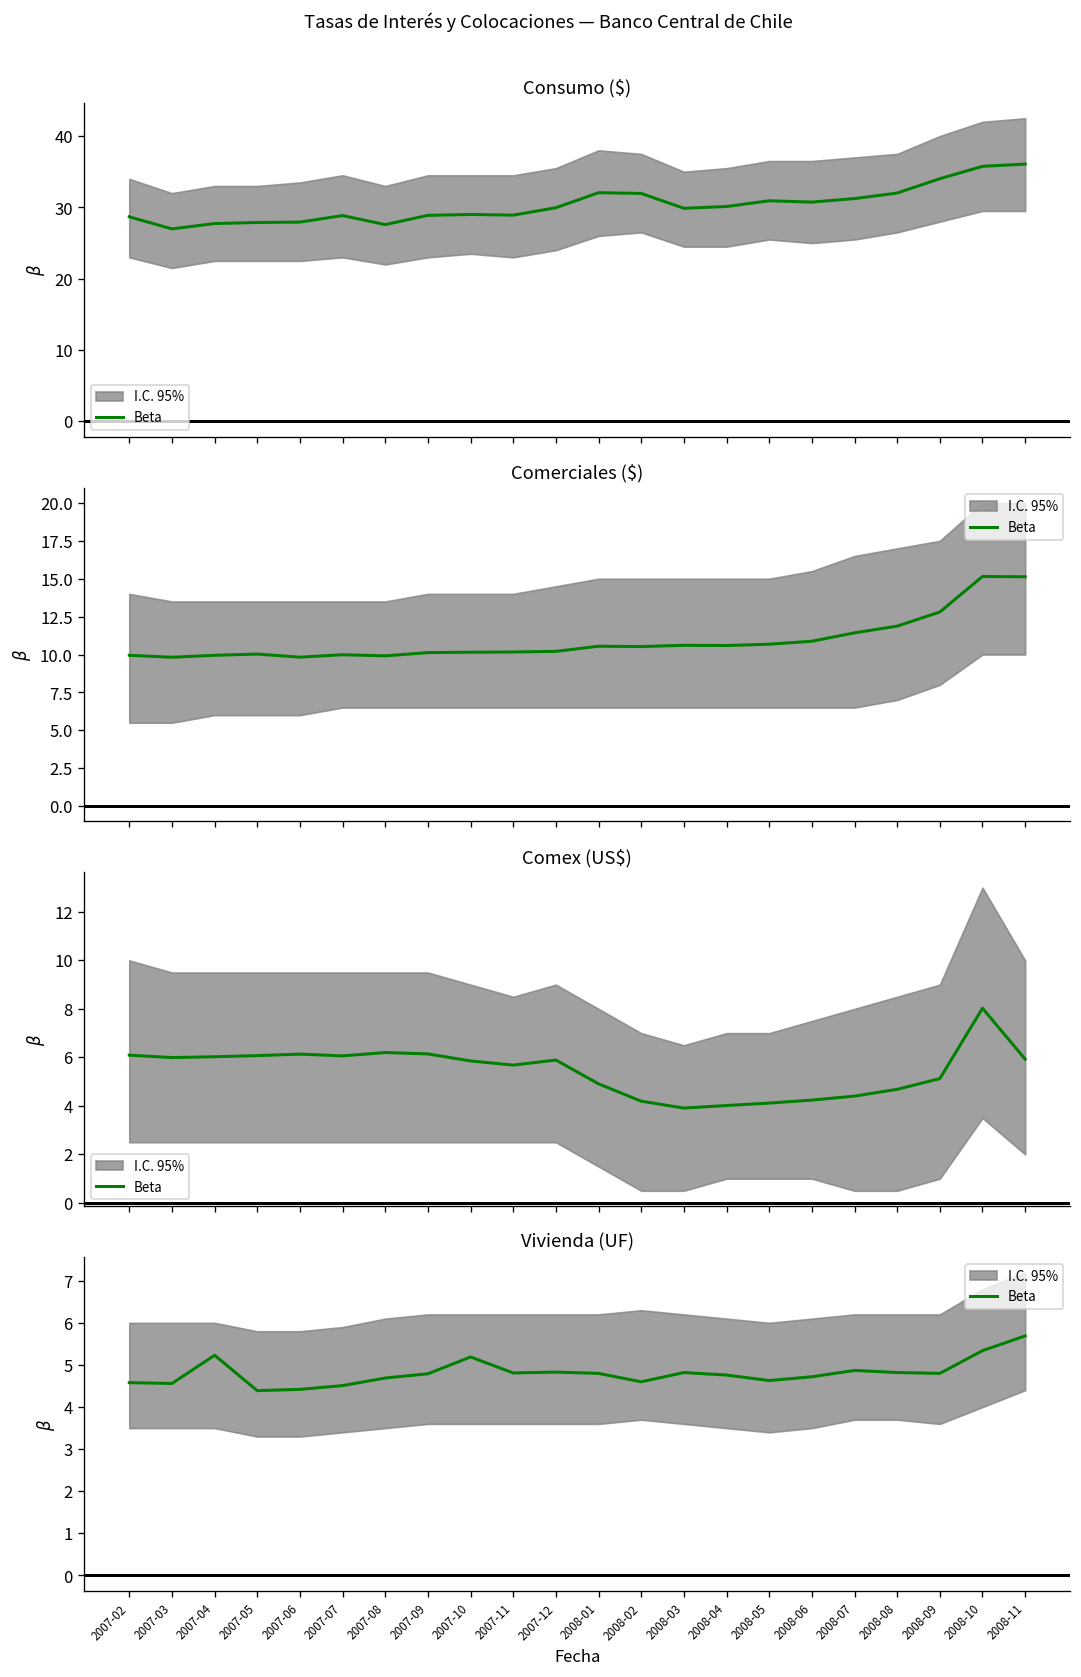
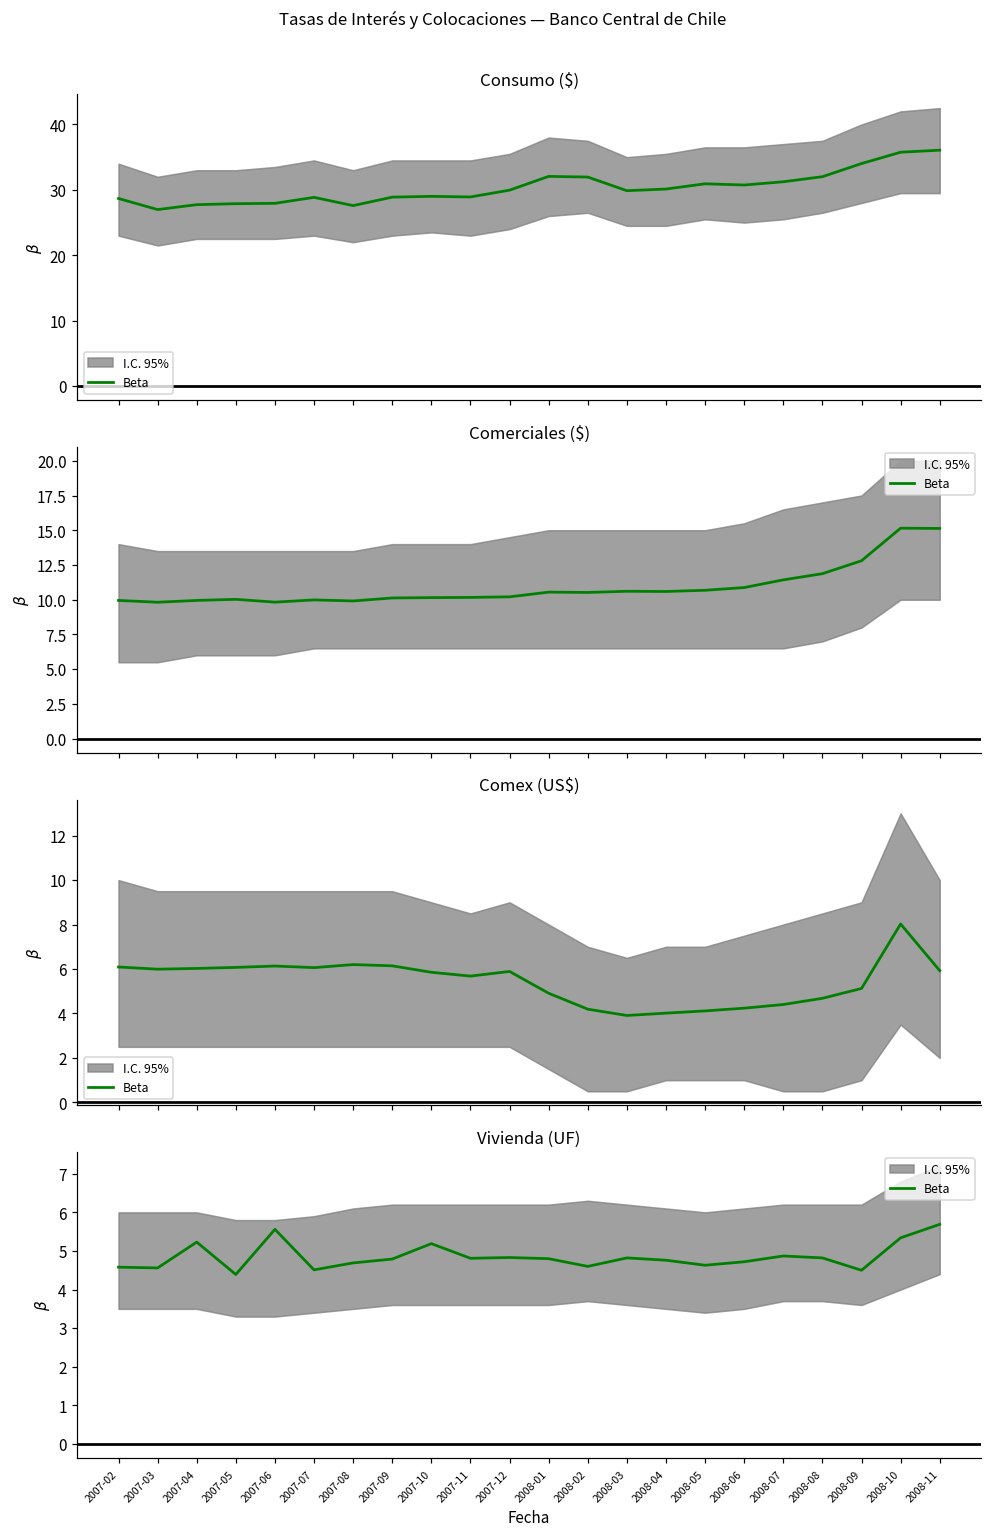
Vivienda (UF), Beta, 2007-06: 4.4 -> 5.6
Vivienda (UF), Beta, 2008-09: 4.8 -> 4.5
